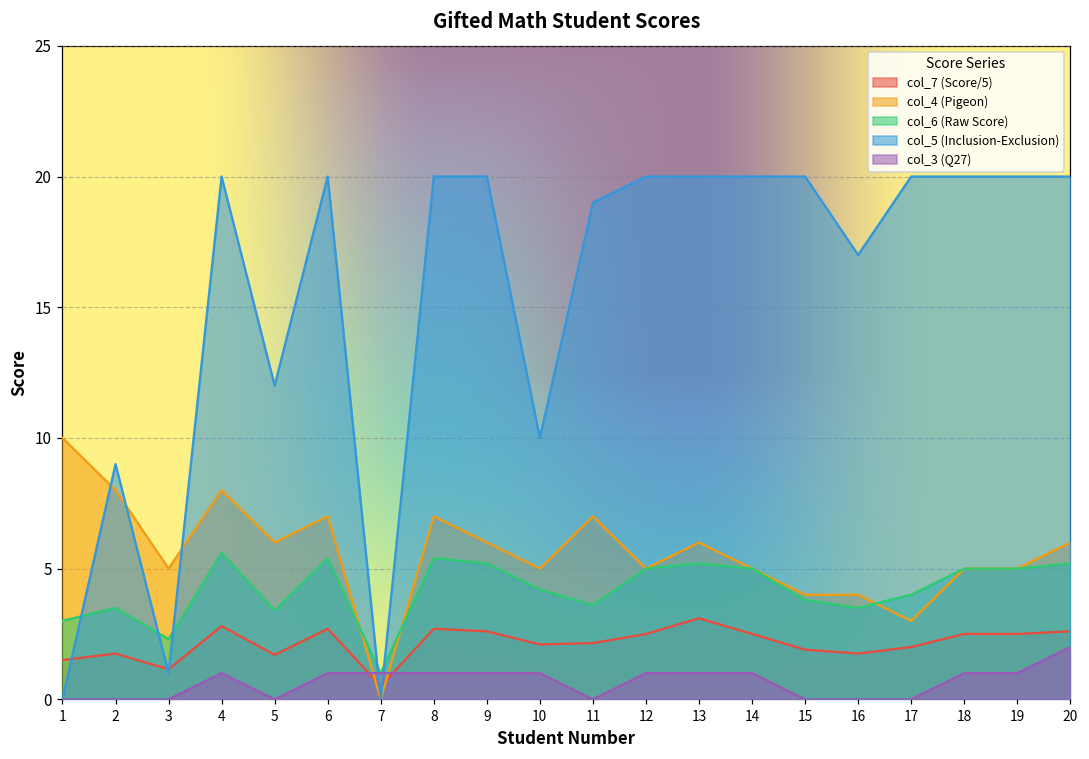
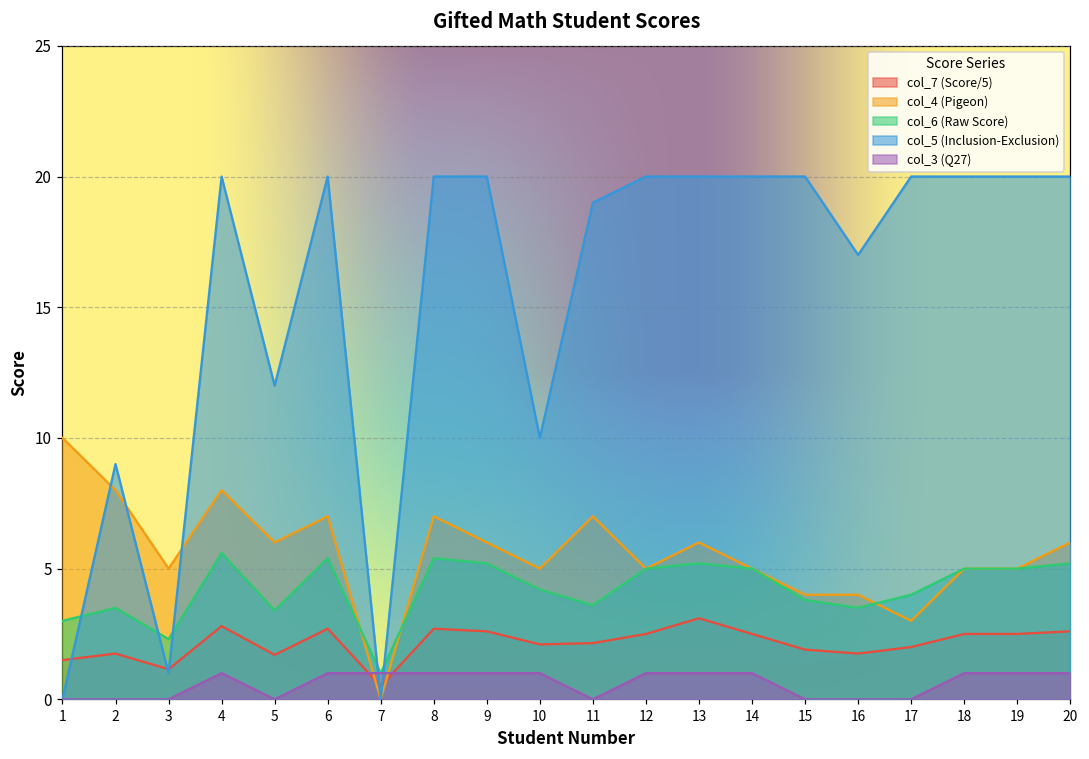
col_3 (Q27), 20: 2 -> 1
